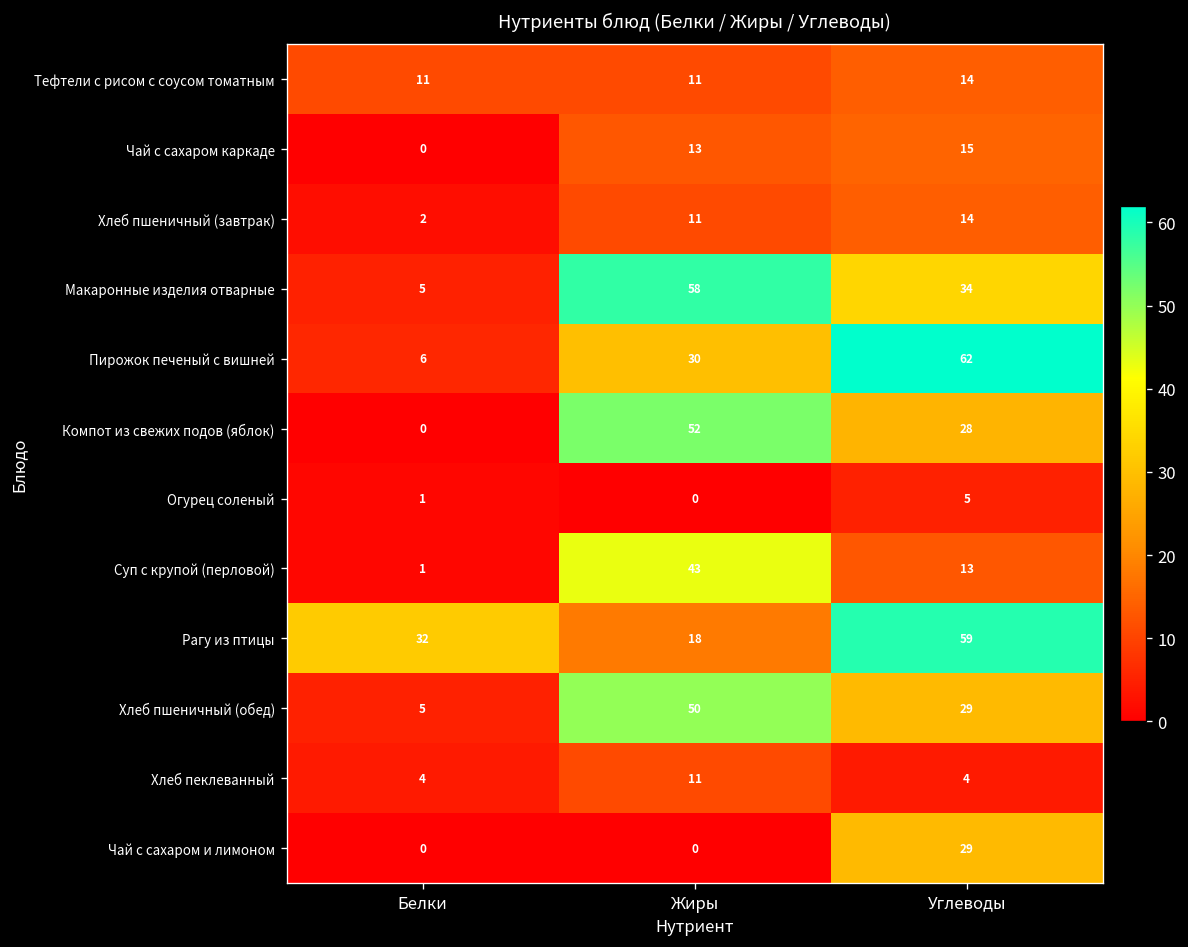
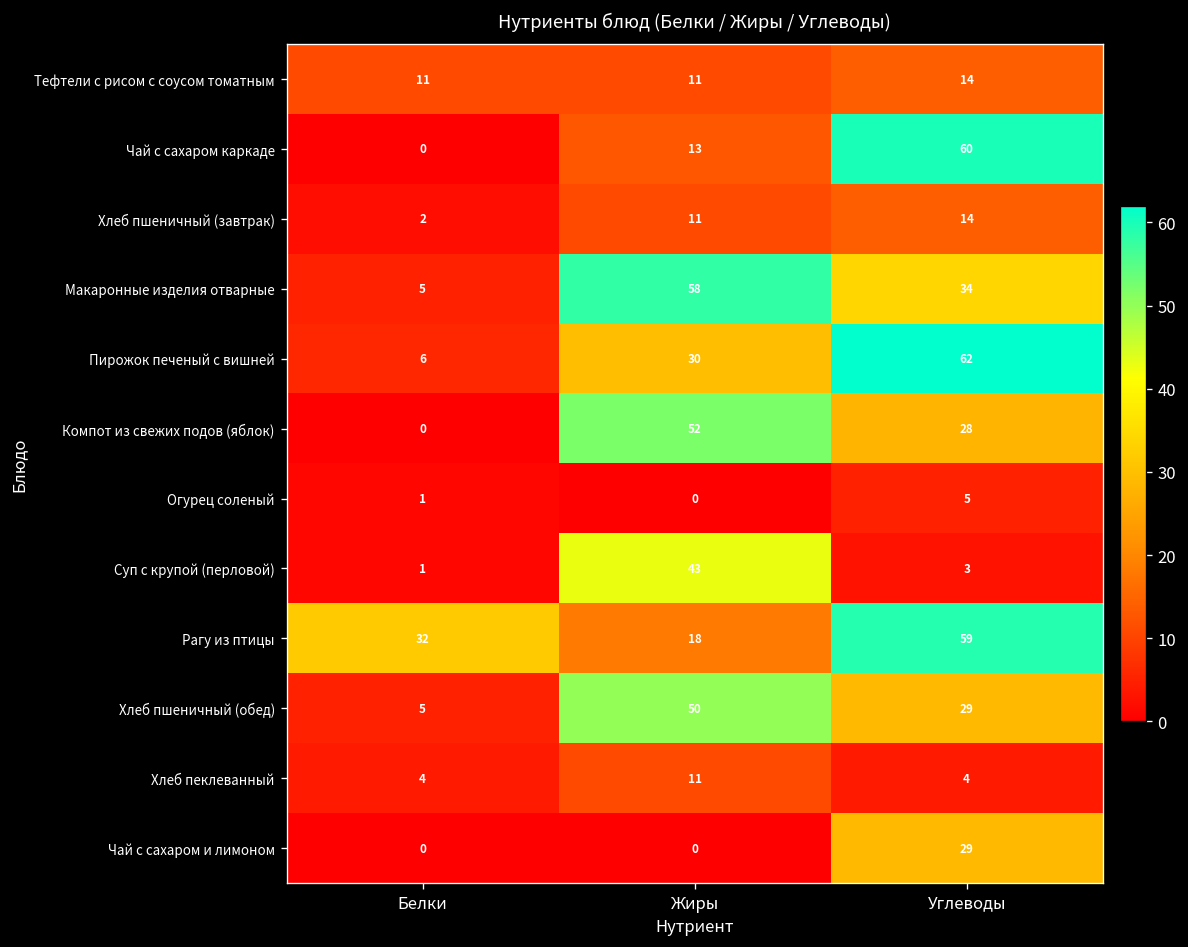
Чай с сахаром каркаде, Углеводы: 15 -> 60
Суп с крупой (перловой), Углеводы: 13 -> 3
